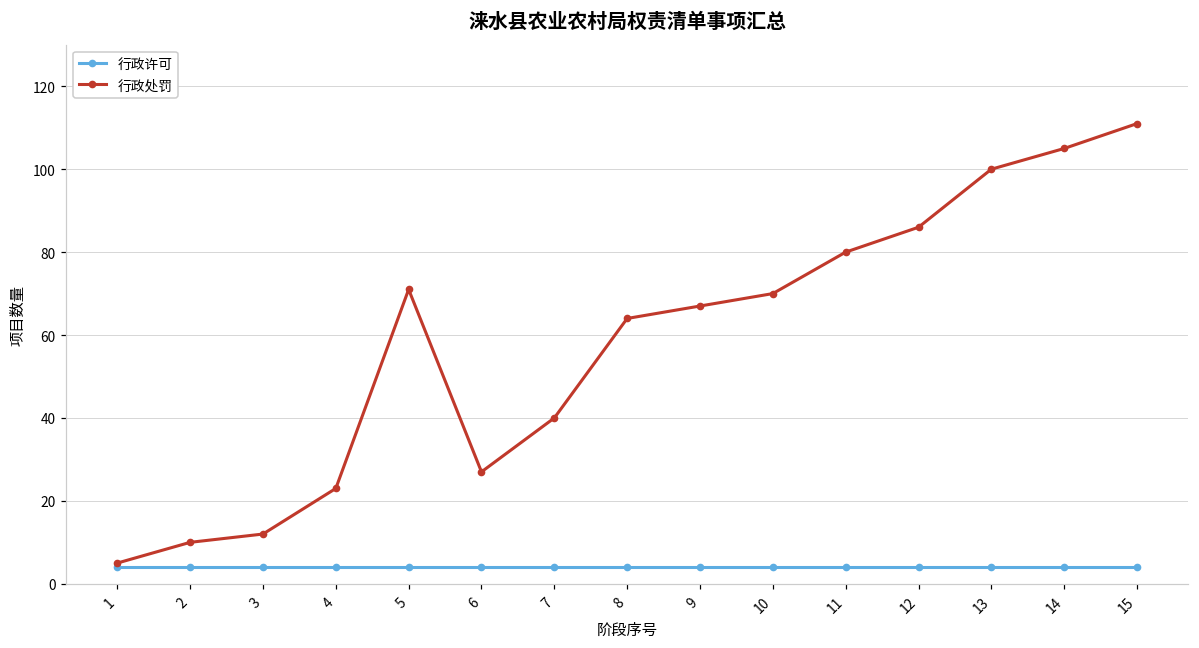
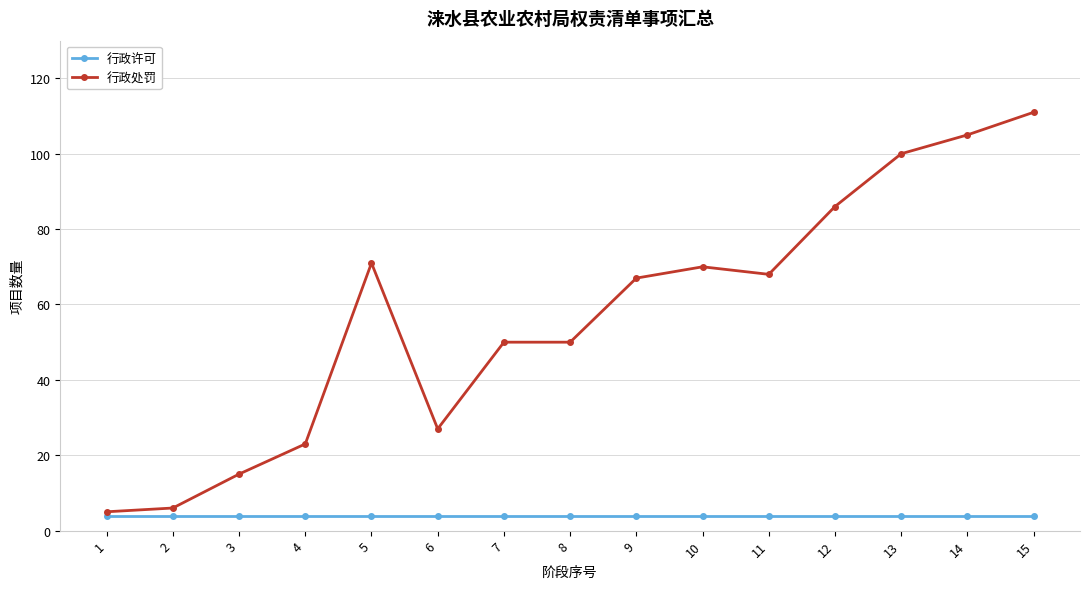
行政处罚, 2: 10 -> 6
行政处罚, 3: 12 -> 15
行政处罚, 7: 40 -> 50
行政处罚, 8: 64 -> 50
行政处罚, 11: 80 -> 68
